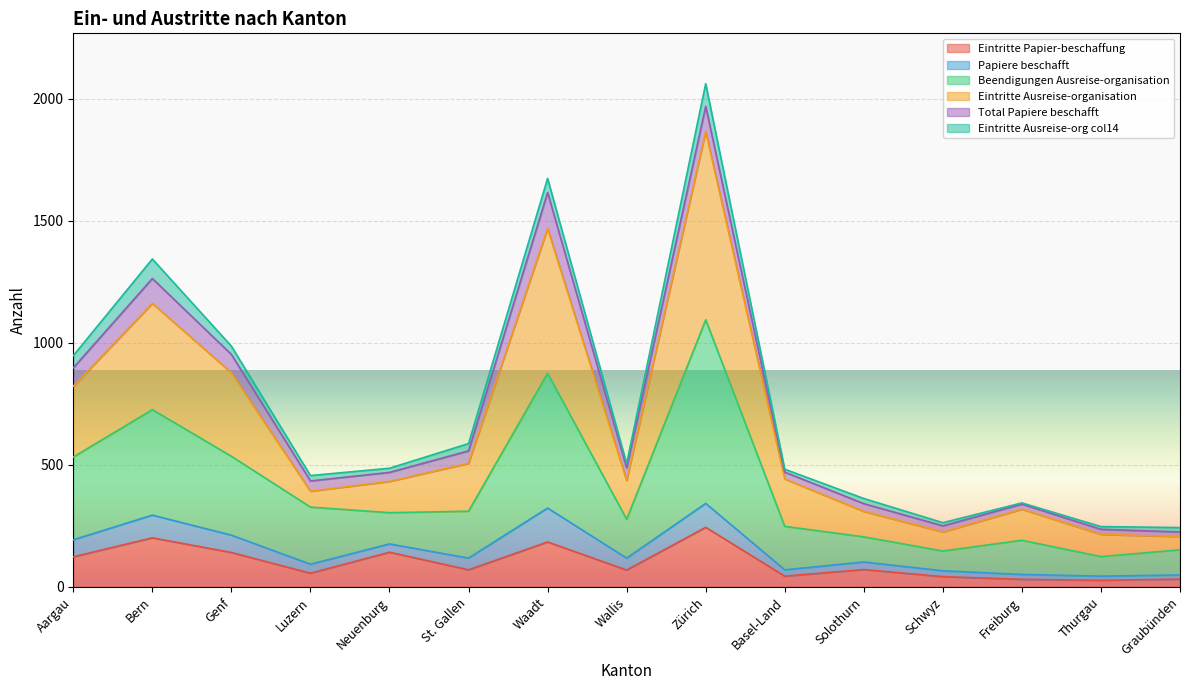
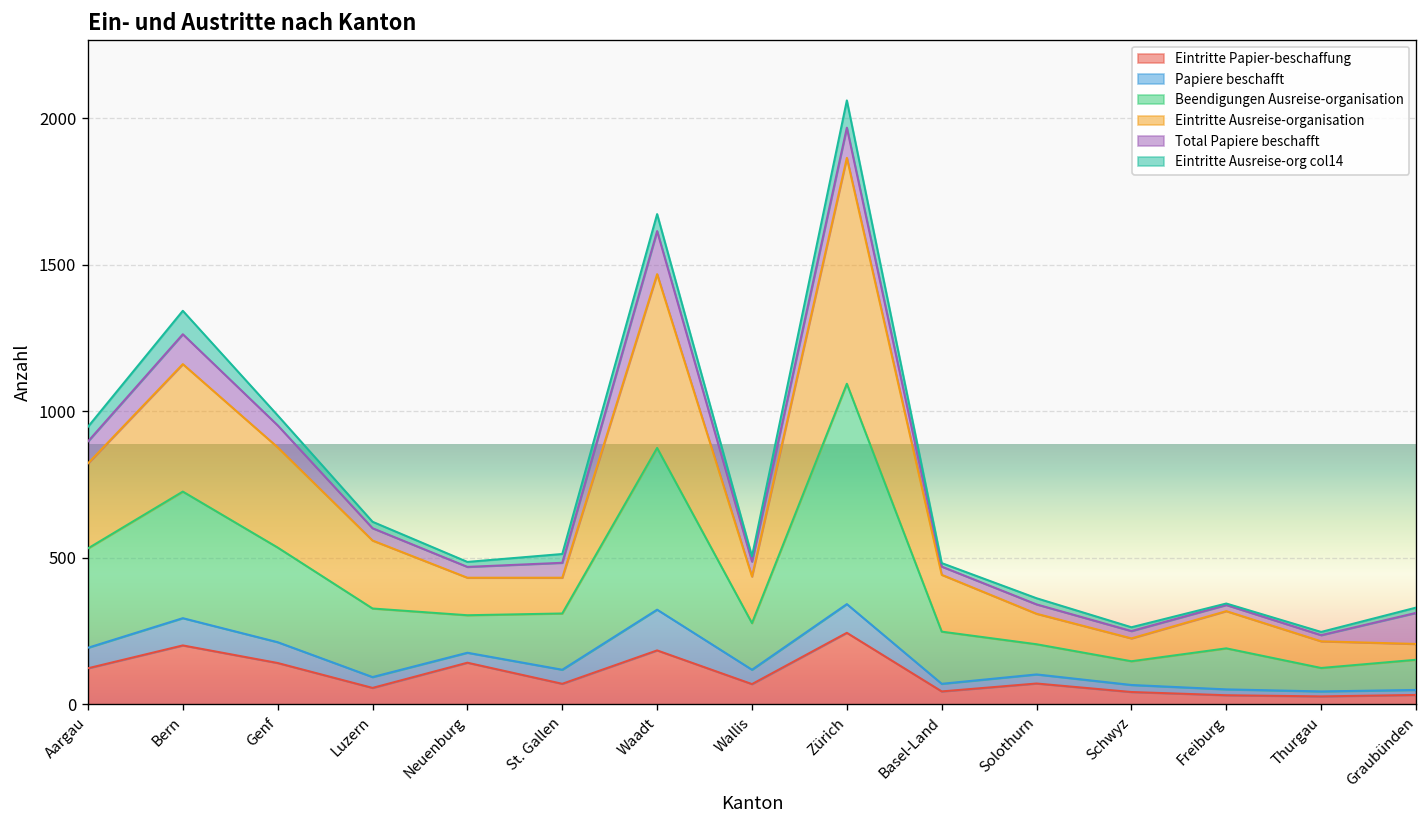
Eintritte Ausreise-organisation, Luzern: 70 -> 230
Eintritte Ausreise-organisation, St. Gallen: 200 -> 120
Total Papiere beschafft, Graubünden: 20 -> 110
